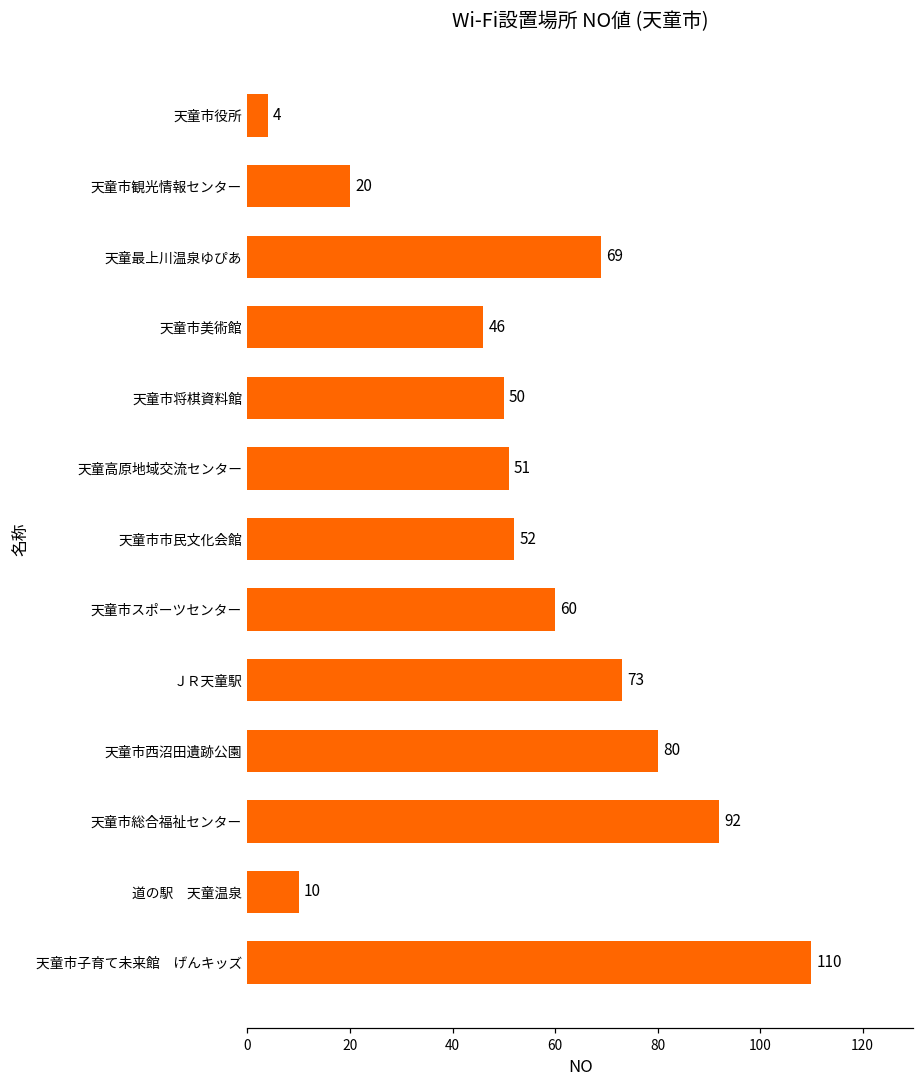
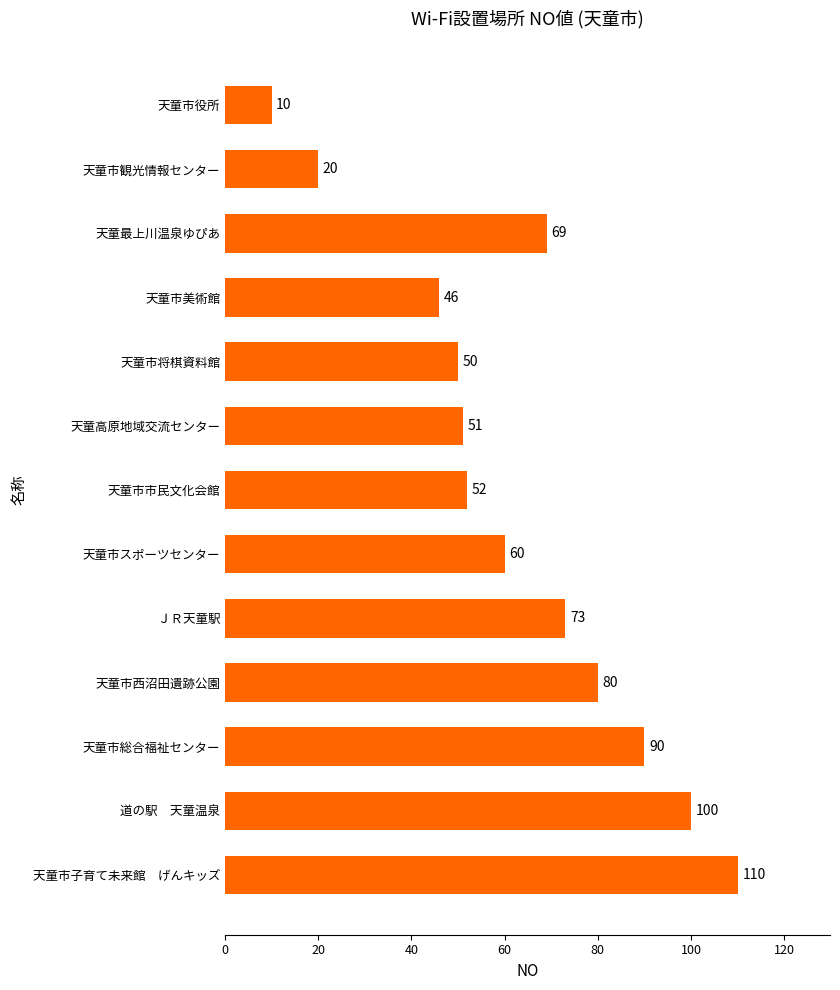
天童市役所: 4 -> 10
天童市総合福祉センター: 92 -> 90
道の駅 天童温泉: 10 -> 100
